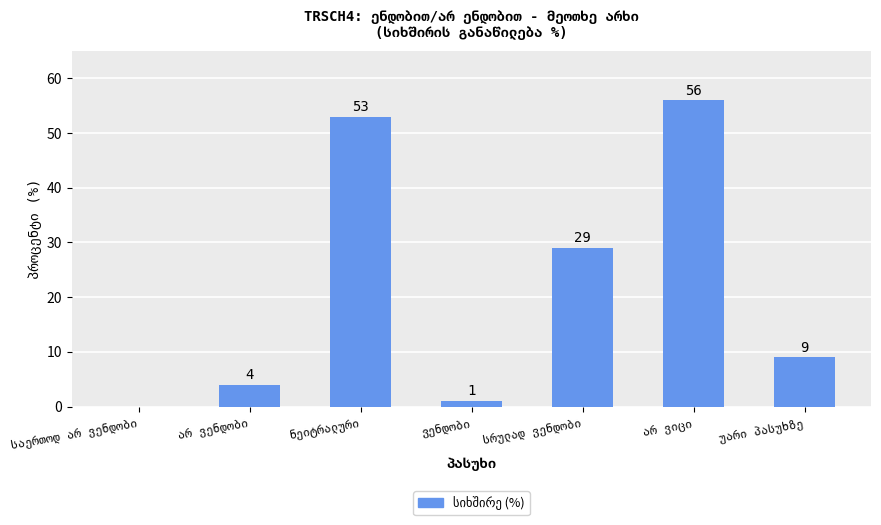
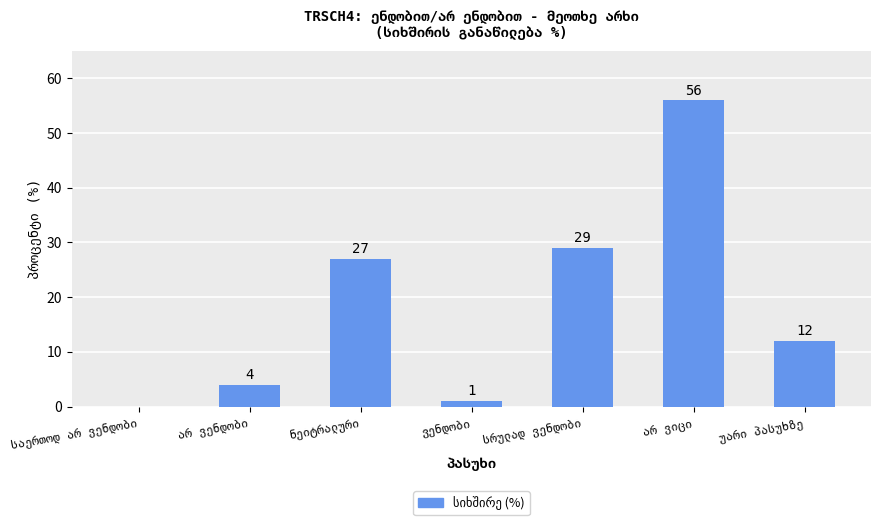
ნეიტრალური: 53 -> 27
უარი პასუხზე: 9 -> 12
